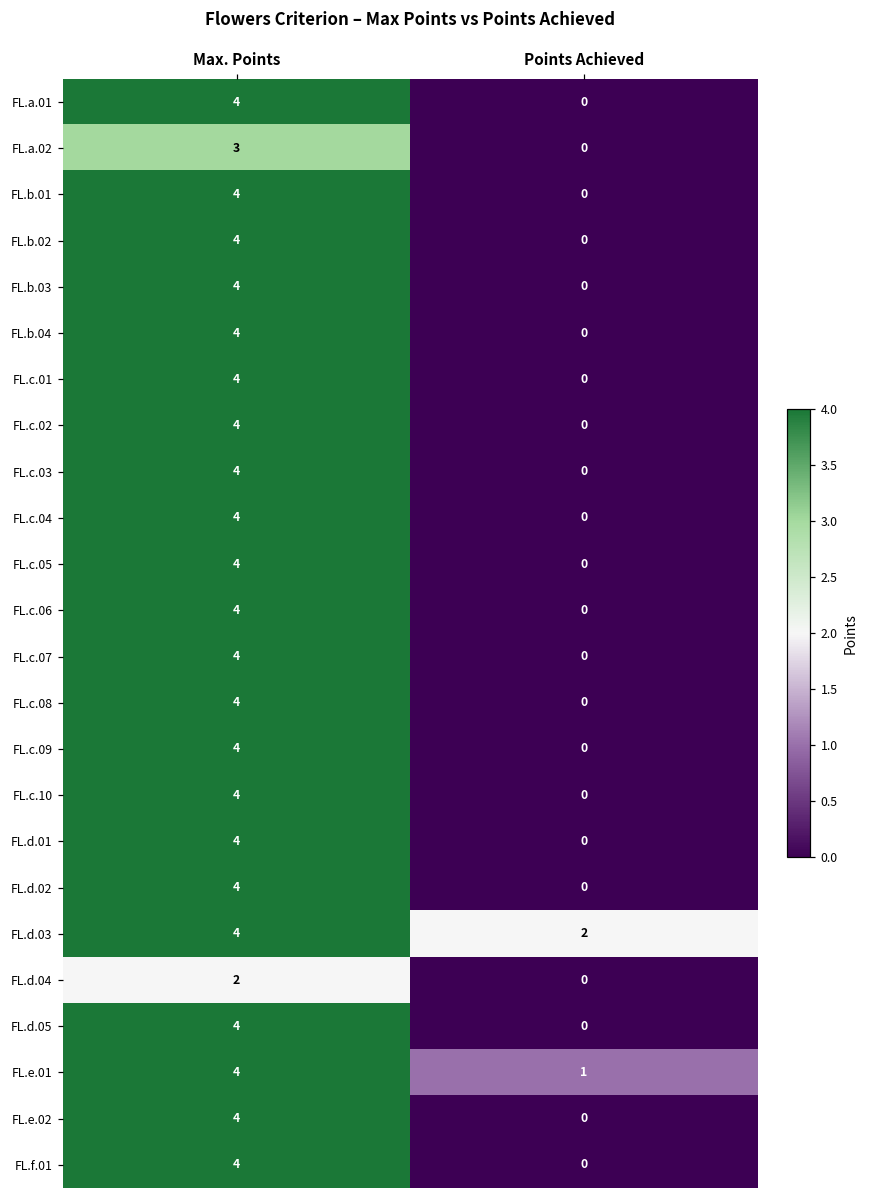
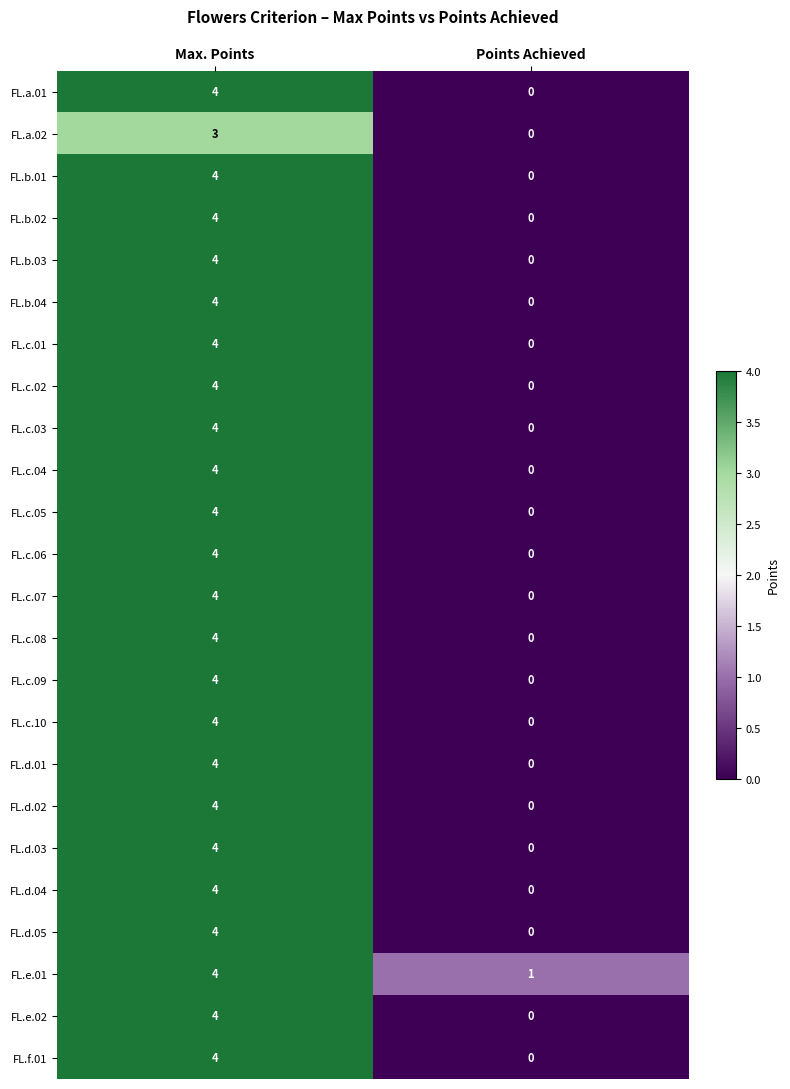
FL.d.03, Points Achieved: 2 -> 0
FL.d.04, Max. Points: 2 -> 4
